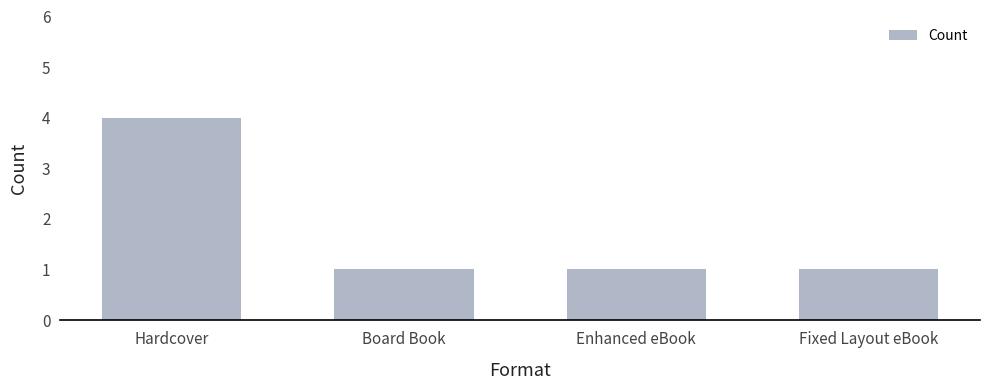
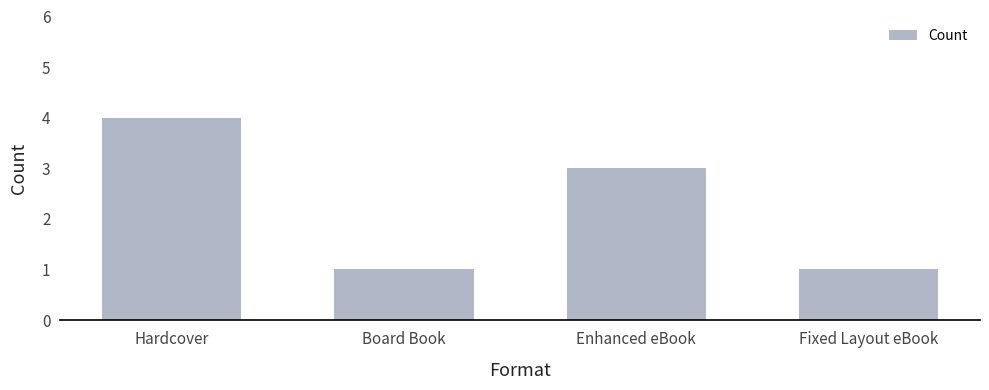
Enhanced eBook: 1 -> 3
